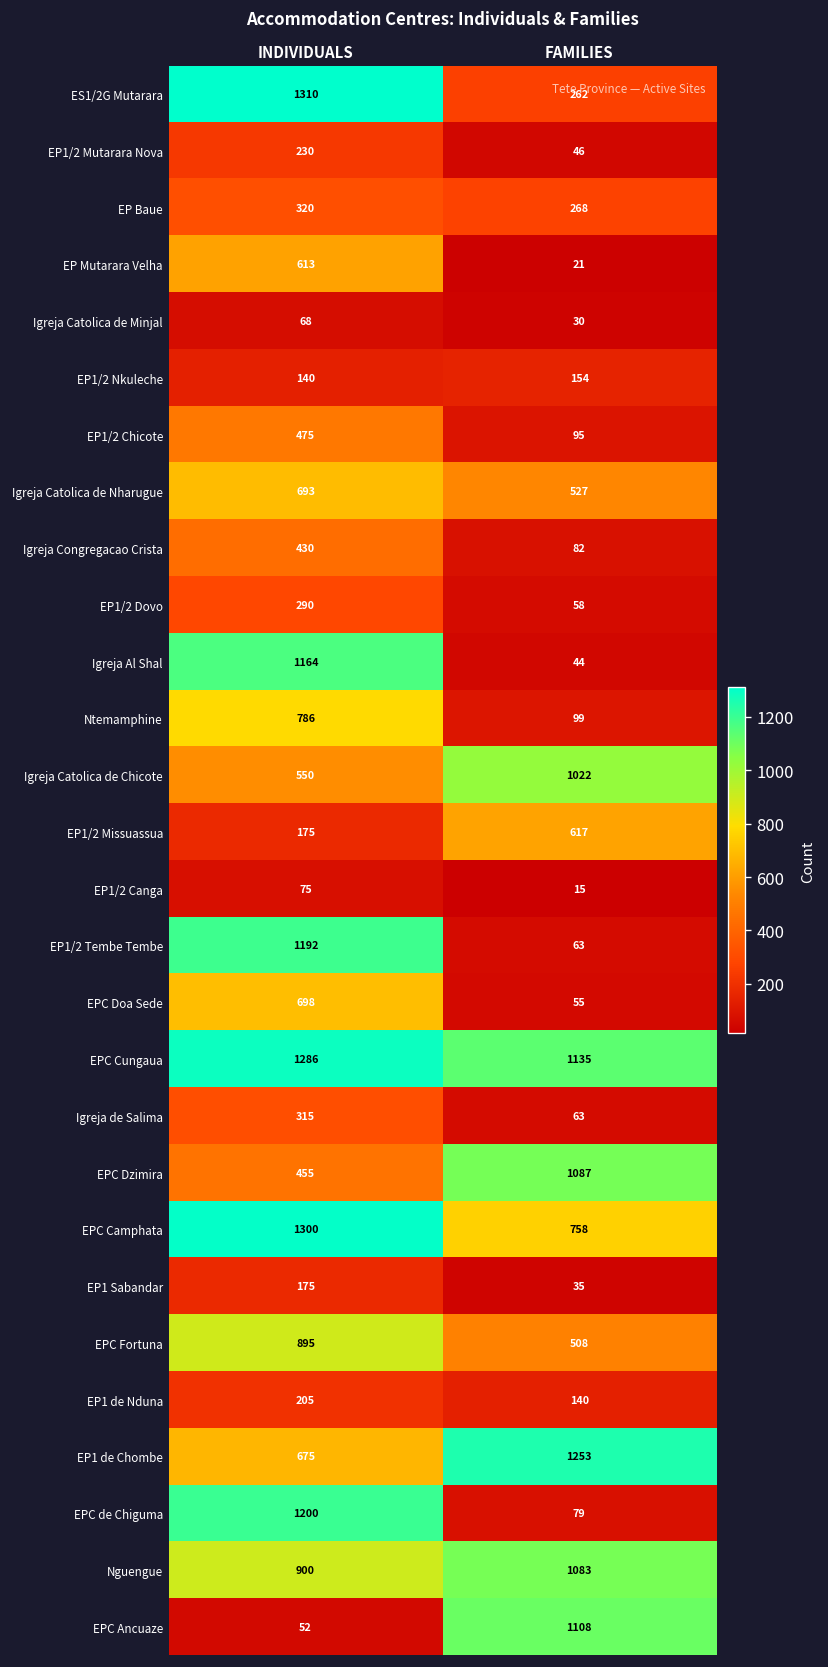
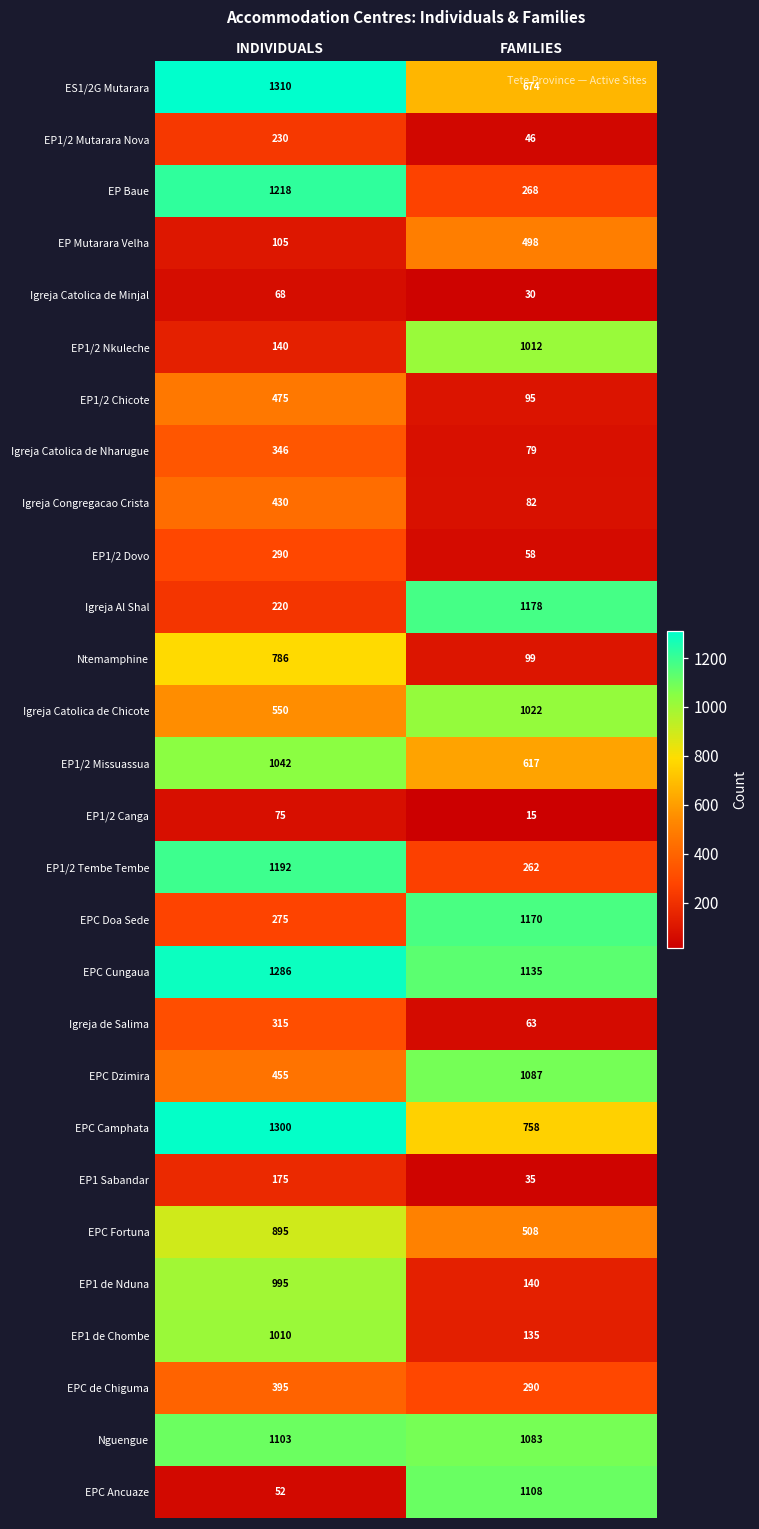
ES1/2G Mutarara, FAMILIES: 262 -> 674
EP Baue, INDIVIDUALS: 320 -> 1218
EP Mutarara Velha, INDIVIDUALS: 613 -> 105
EP Mutarara Velha, FAMILIES: 21 -> 498
EP1/2 Nkuleche, FAMILIES: 154 -> 1012
Igreja Catolica de Nharugue, INDIVIDUALS: 693 -> 346
Igreja Catolica de Nharugue, FAMILIES: 527 -> 79
Igreja Al Shal, INDIVIDUALS: 1164 -> 220
Igreja Al Shal, FAMILIES: 44 -> 1178
EP1/2 Missuassua, INDIVIDUALS: 175 -> 1042
EP1/2 Tembe Tembe, FAMILIES: 63 -> 262
EPC Doa Sede, INDIVIDUALS: 698 -> 275
EPC Doa Sede, FAMILIES: 55 -> 1170
EP1 de Nduna, INDIVIDUALS: 205 -> 995
EP1 de Chombe, INDIVIDUALS: 675 -> 1010
EP1 de Chombe, FAMILIES: 1253 -> 135
EPC de Chiguma, INDIVIDUALS: 1200 -> 395
EPC de Chiguma, FAMILIES: 79 -> 290
Nguengue, INDIVIDUALS: 900 -> 1103
